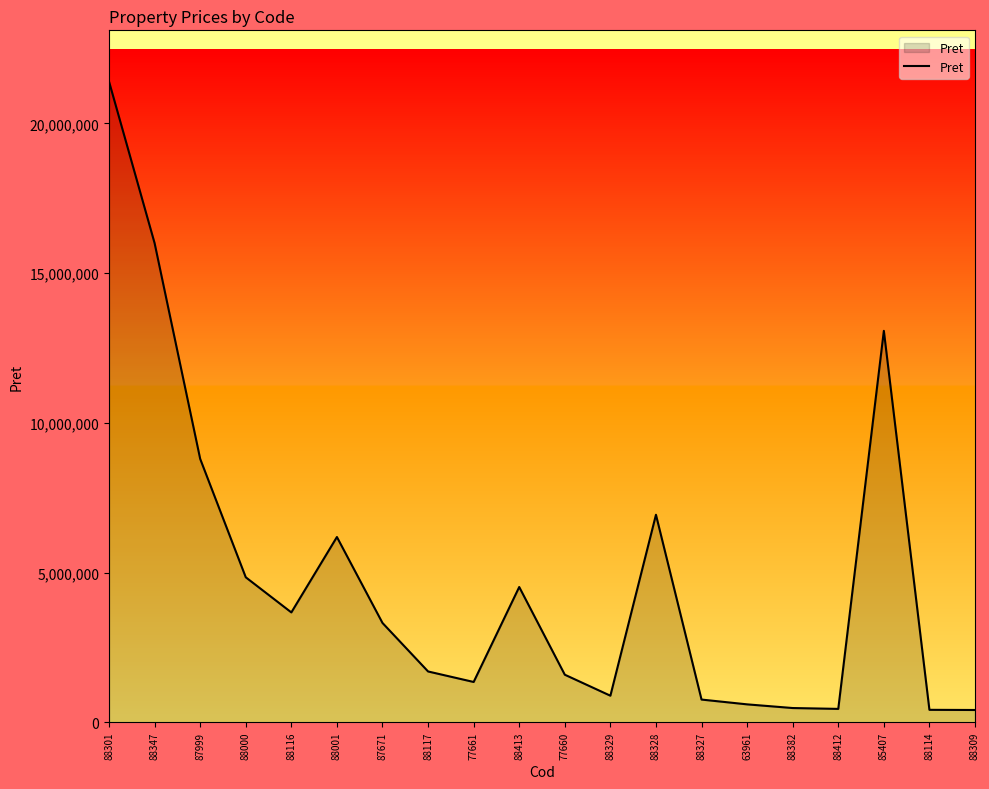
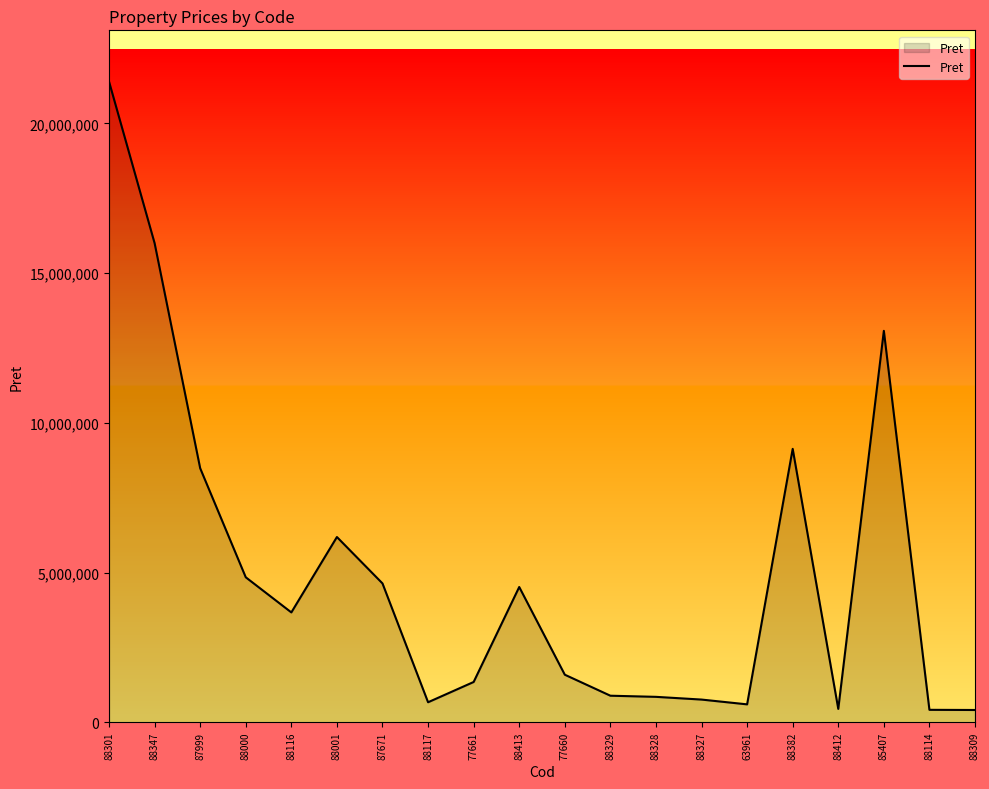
87999: 8,800,000 -> 8,500,000
87671: 3,300,000 -> 4,600,000
88117: 1,700,000 -> 700,000
88328: 6,900,000 -> 800,000
88382: 500,000 -> 9,100,000
